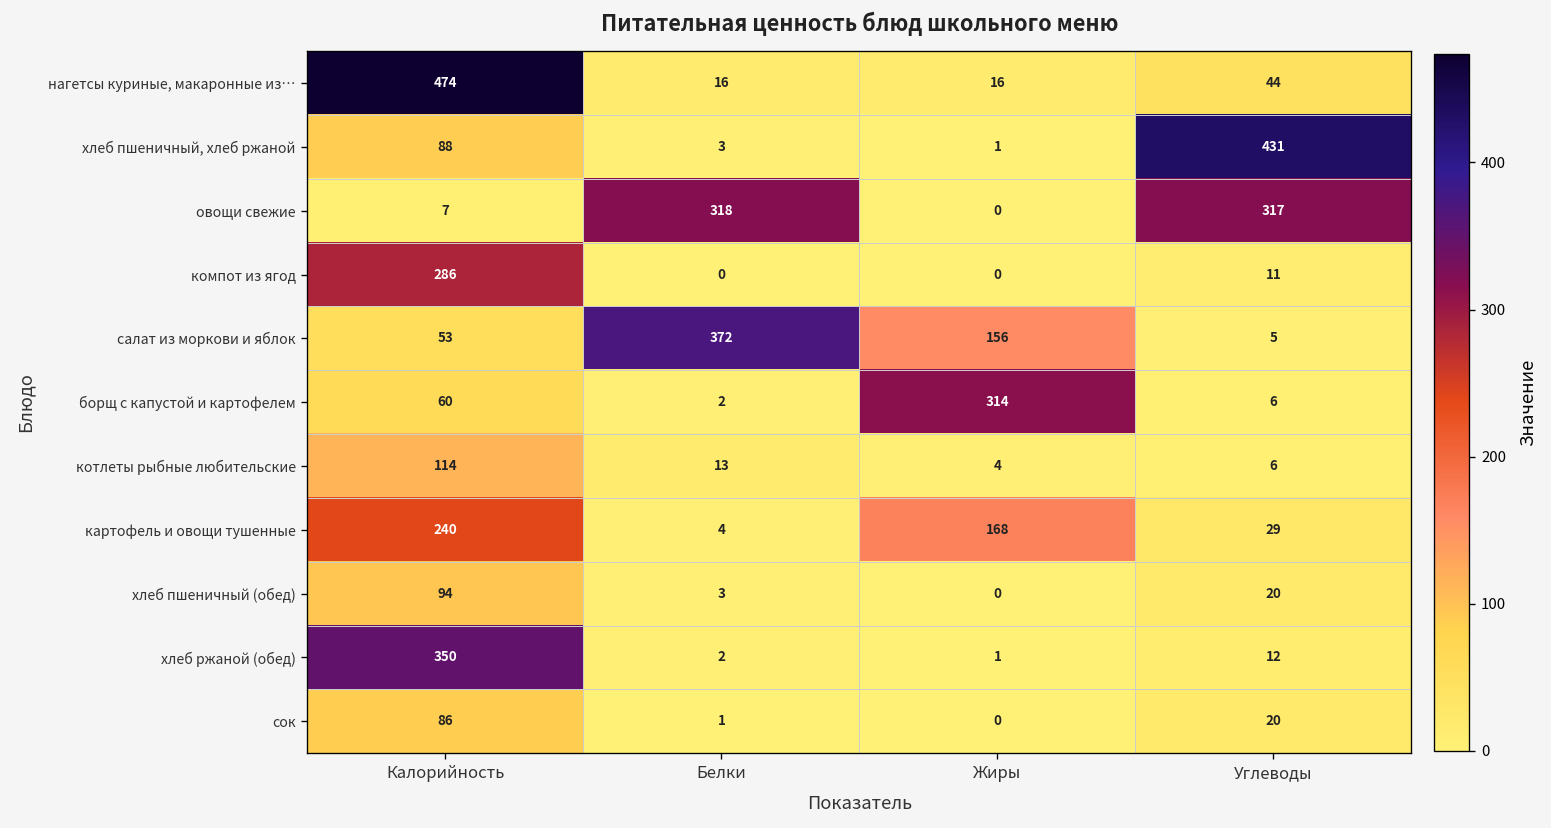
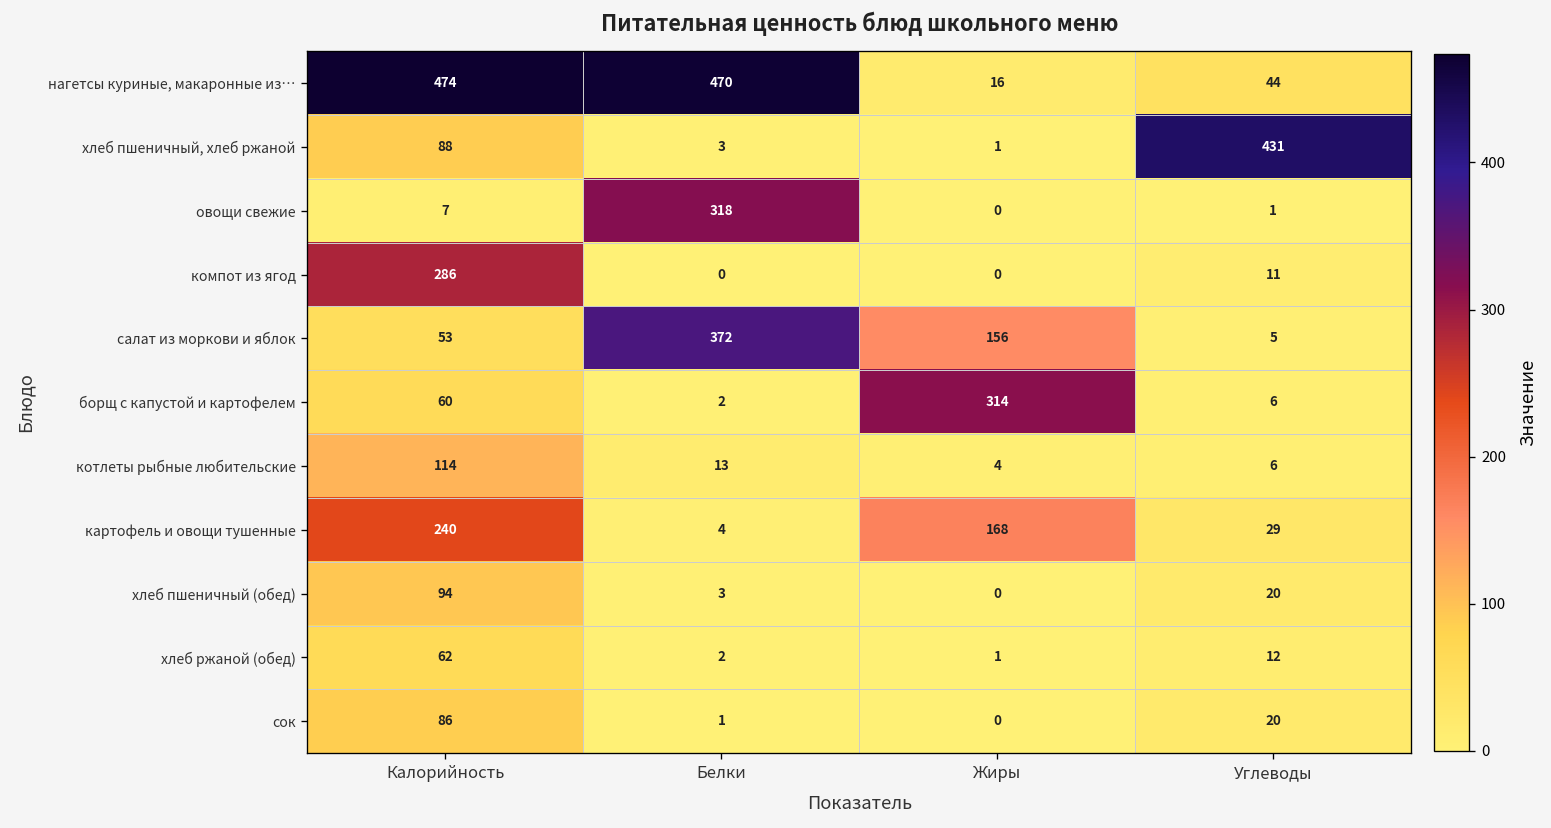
нагетсы куриные, макаронные из…, Белки: 16 -> 470
овощи свежие, Углеводы: 317 -> 1
хлеб ржаной (обед), Калорийность: 350 -> 62
